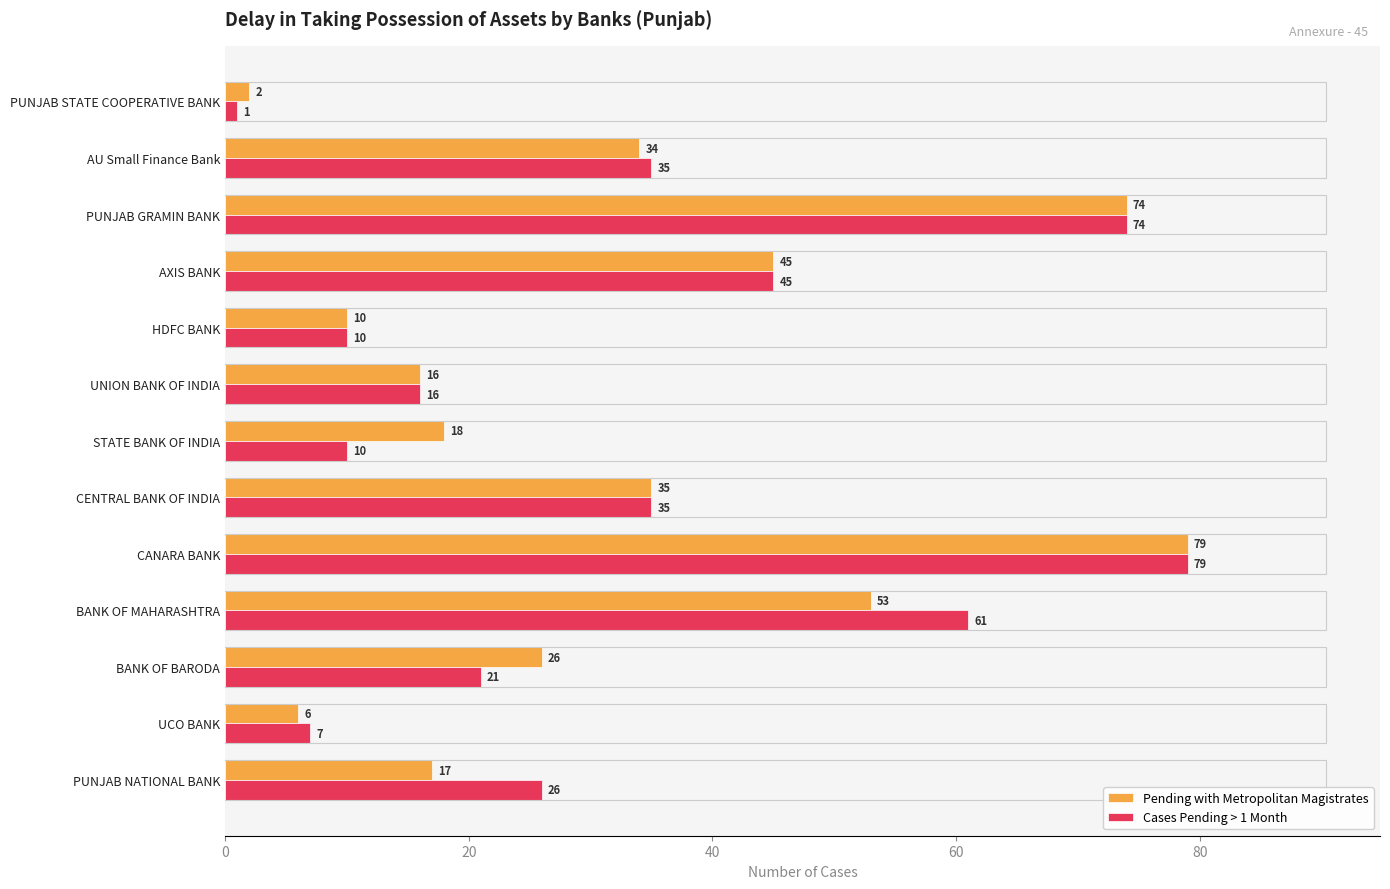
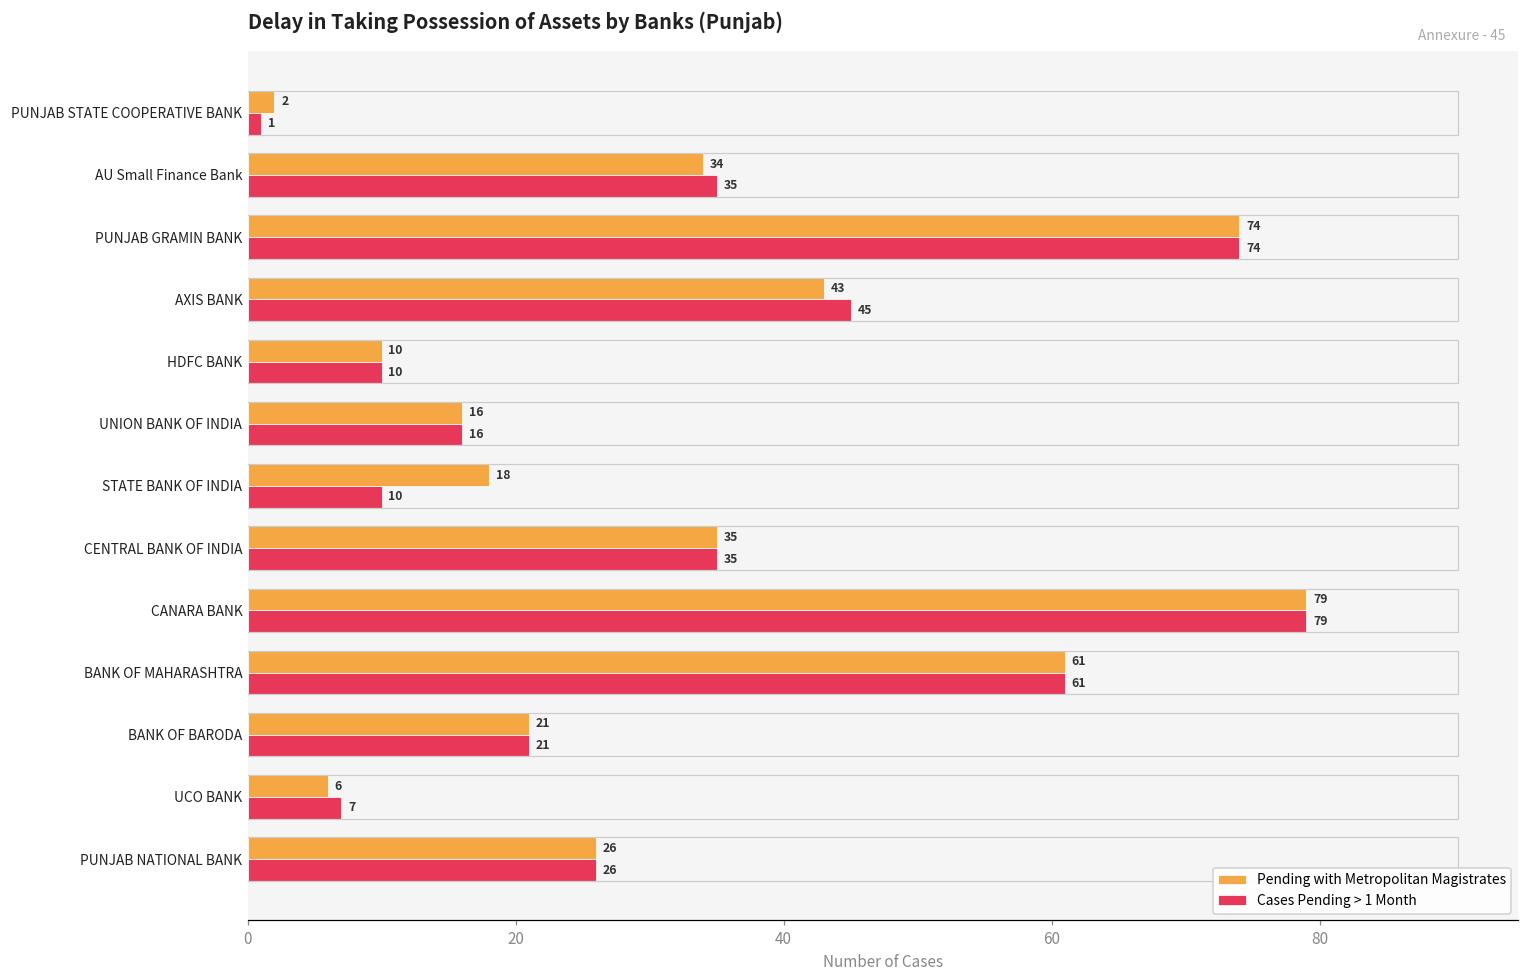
Pending with Metropolitan Magistrates, AXIS BANK: 45 -> 43
Pending with Metropolitan Magistrates, BANK OF MAHARASHTRA: 53 -> 61
Pending with Metropolitan Magistrates, BANK OF BARODA: 26 -> 21
Pending with Metropolitan Magistrates, PUNJAB NATIONAL BANK: 17 -> 26
